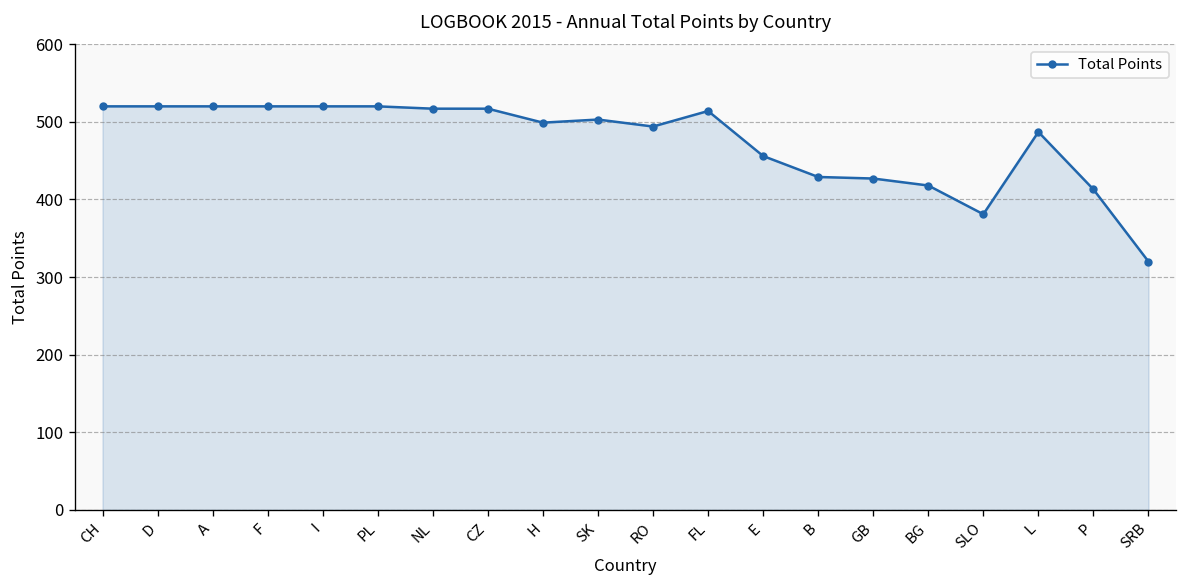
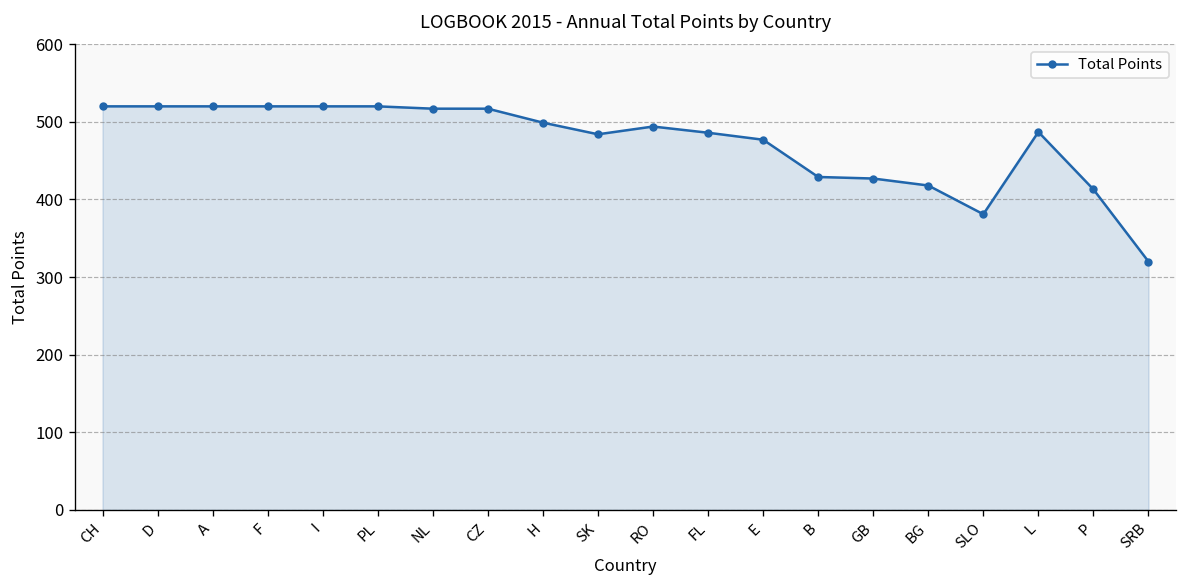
SK: 500 -> 480
FL: 510 -> 490
E: 460 -> 480
